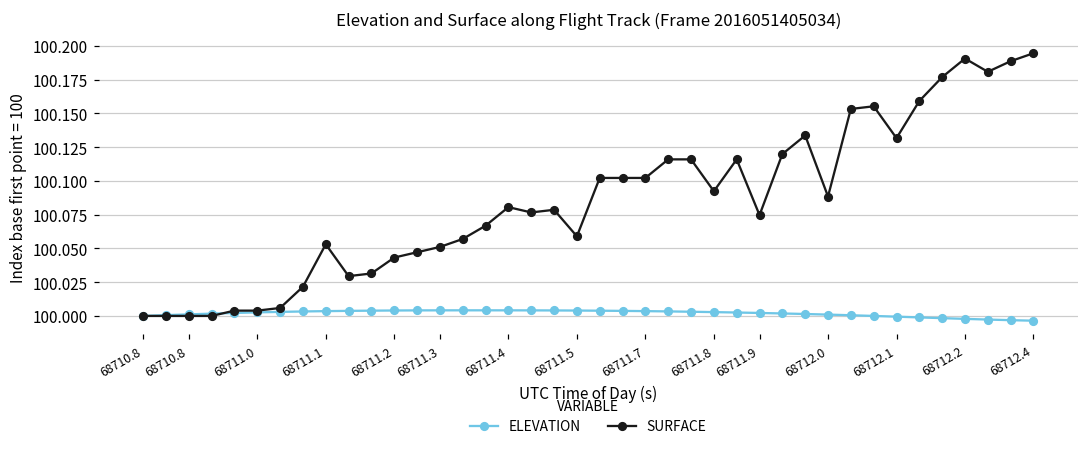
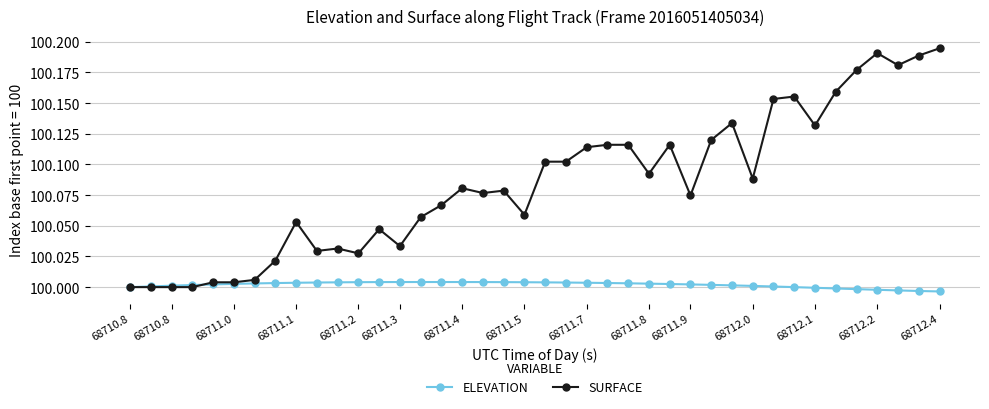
SURFACE, 68711.2: 100.043 -> 100.028
SURFACE, 68711.3: 100.051 -> 100.033
SURFACE, 68711.7: 100.102 -> 100.114
